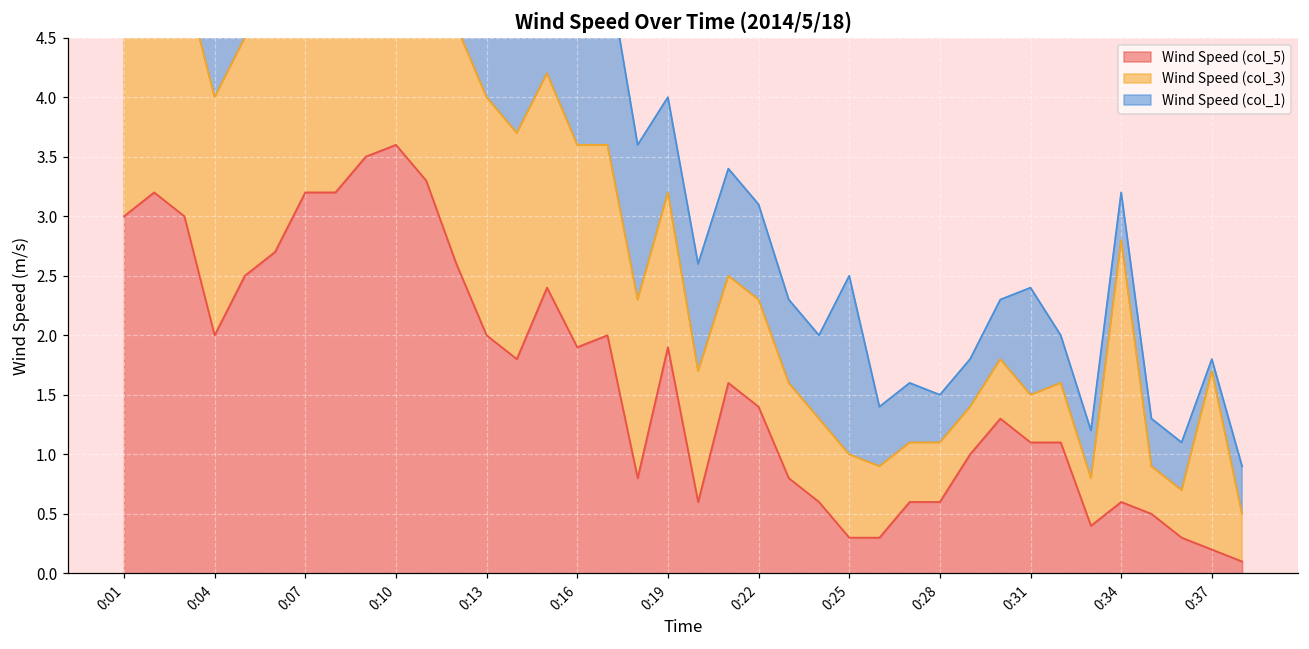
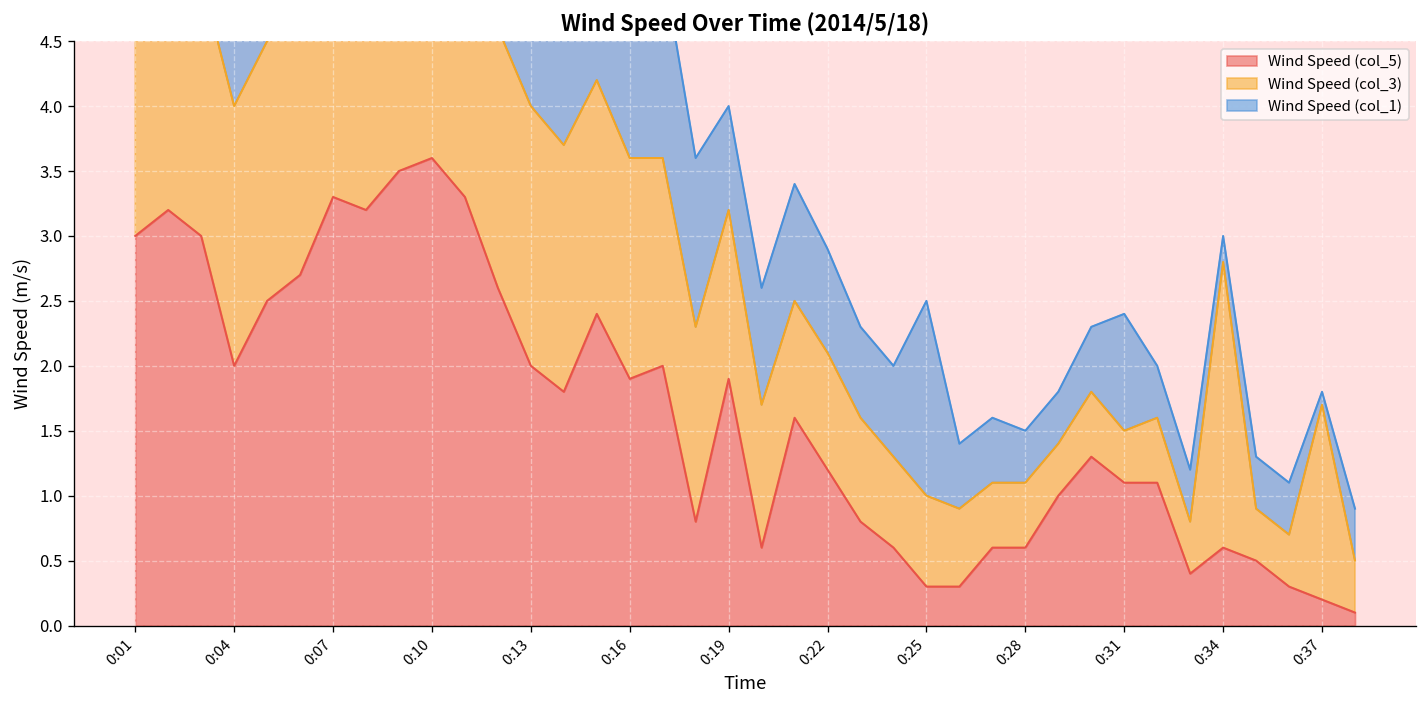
Wind Speed (col_5), 0:07: 3.2 -> 3.3
Wind Speed (col_5), 0:22: 1.4 -> 1.2
Wind Speed (col_1), 0:34: 0.4 -> 0.2
